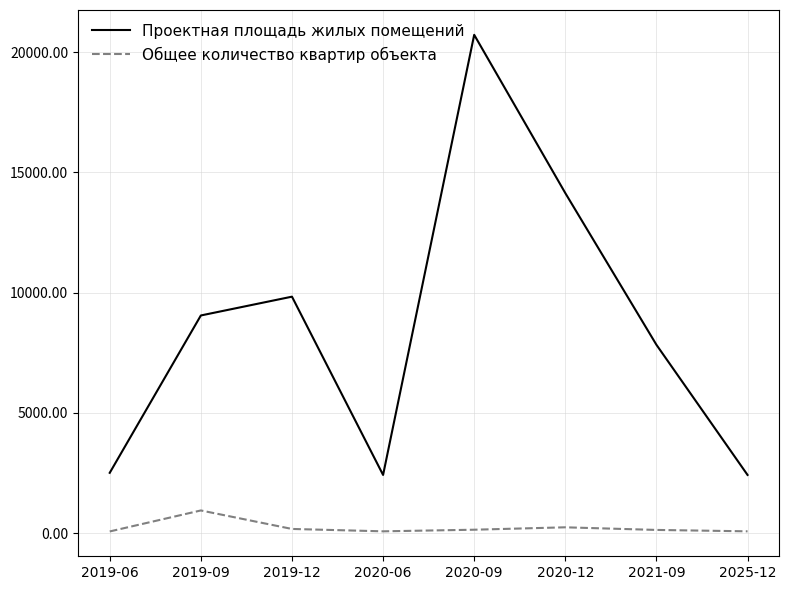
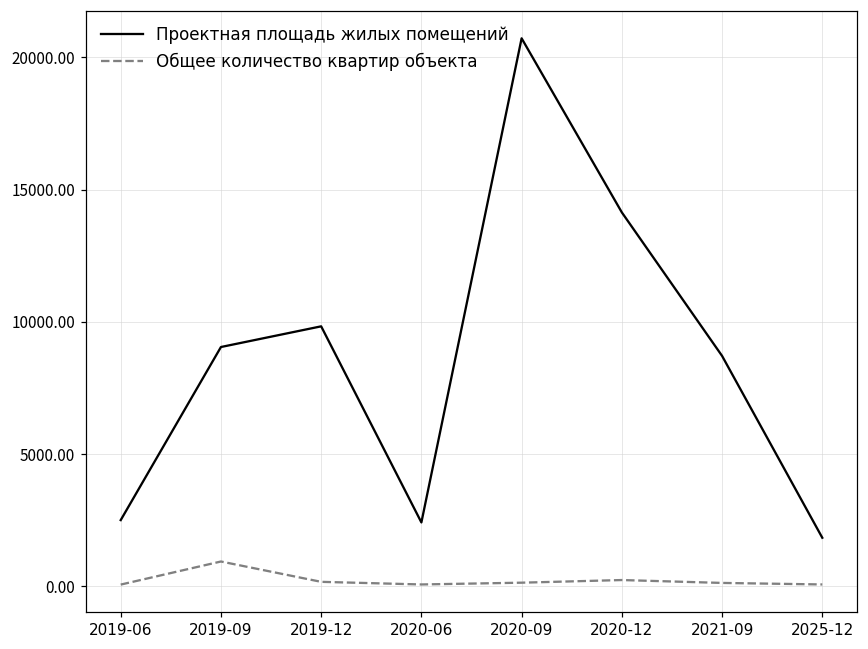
Проектная площадь жилых помещений, 2021-09: 7800 -> 8700
Проектная площадь жилых помещений, 2025-12: 2400 -> 1800
